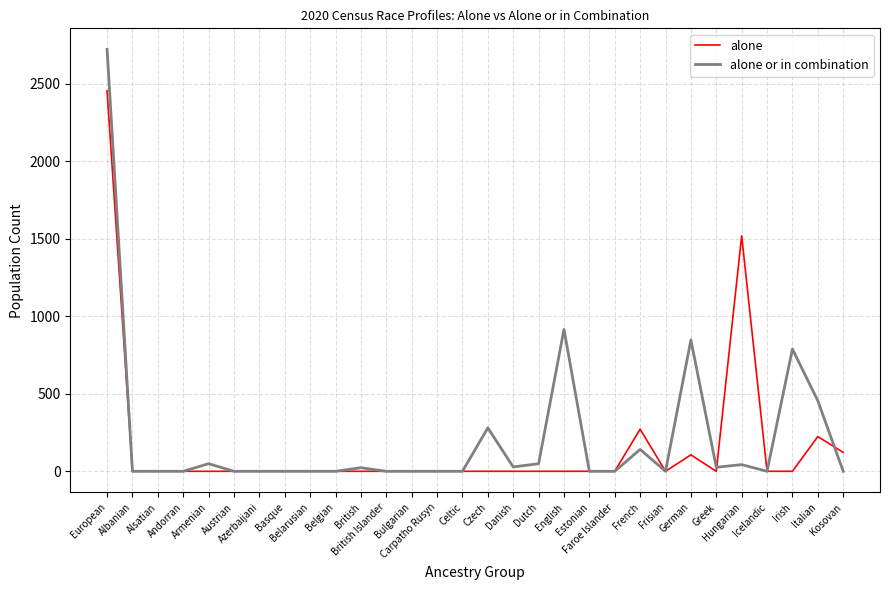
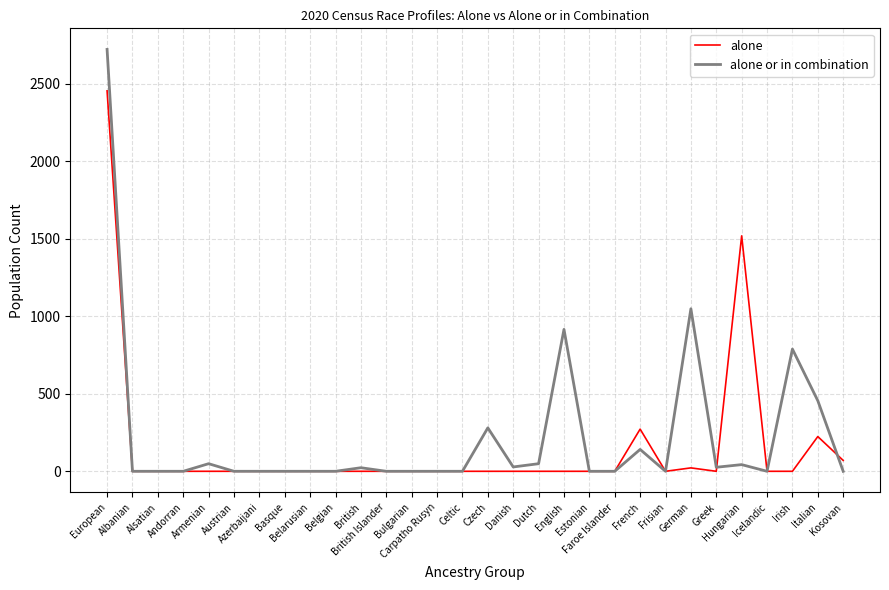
alone, German: 110 -> 20
alone or in combination, German: 850 -> 1050
alone, Kosovan: 120 -> 70
